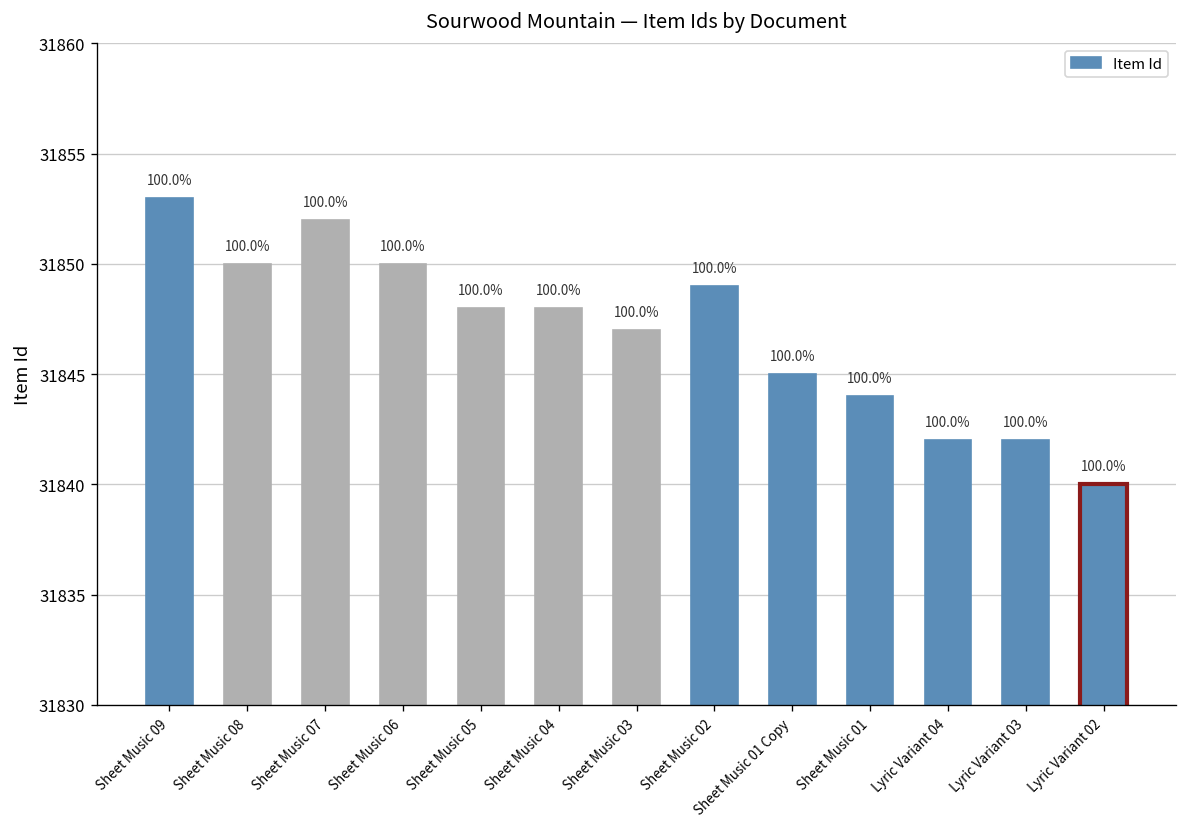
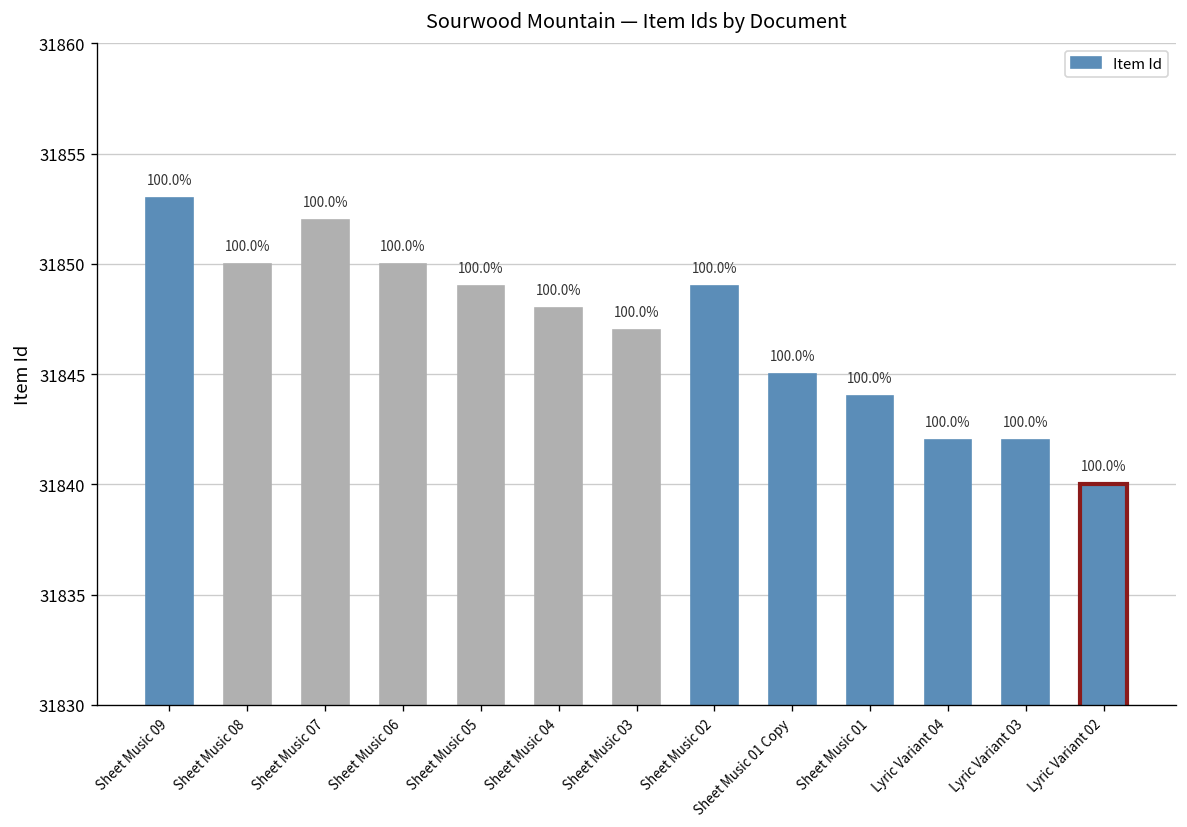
Sheet Music 05: 31848 -> 31849
